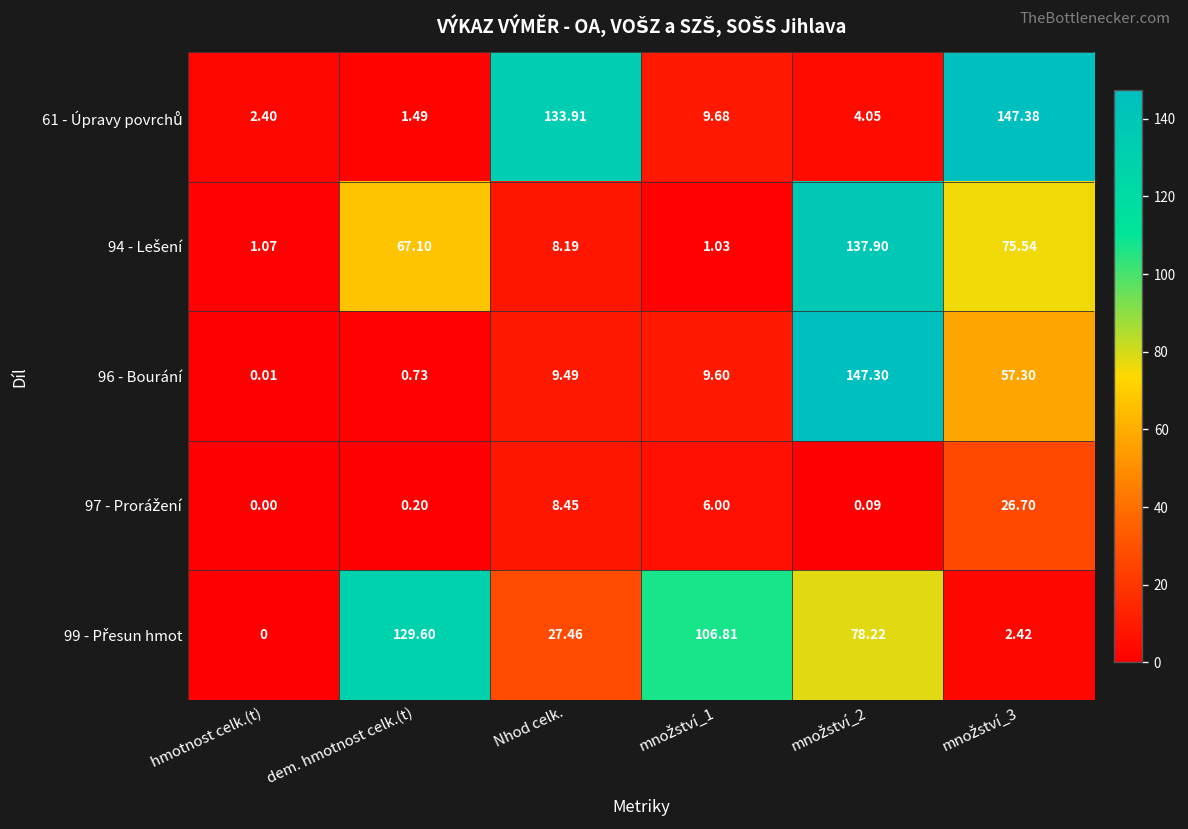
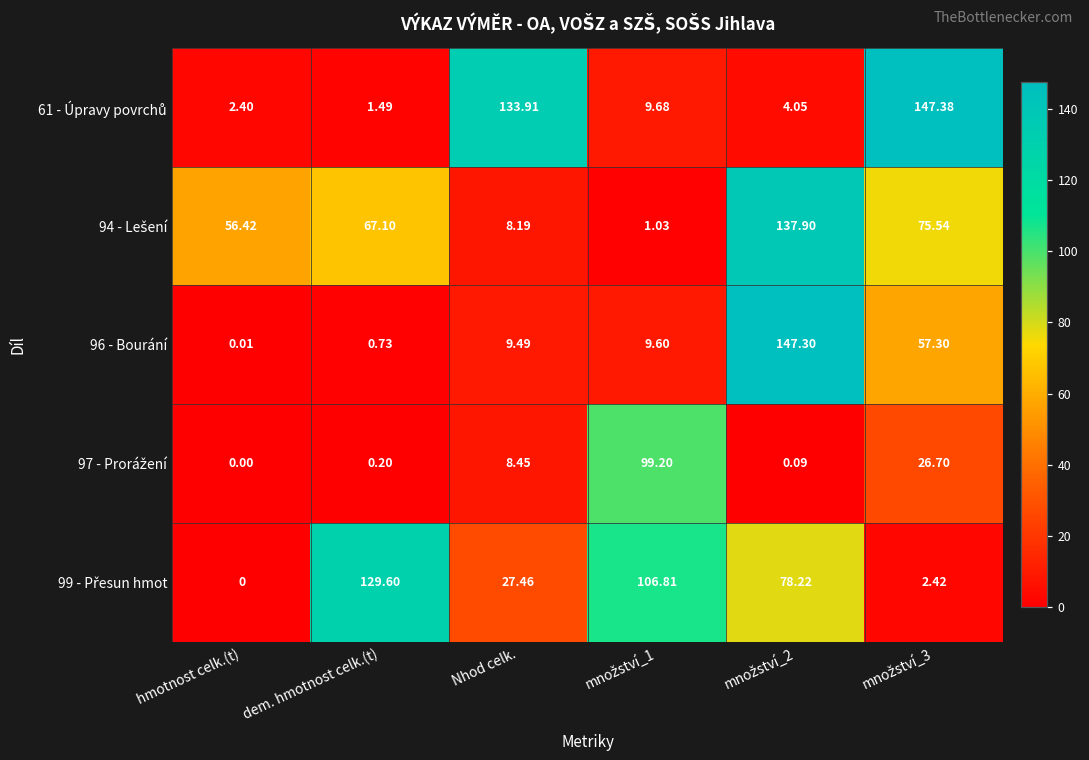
94 - Lešení, hmotnost celk.(t): 1.07 -> 56.42
97 - Prorážení, množství_1: 6.00 -> 99.20
